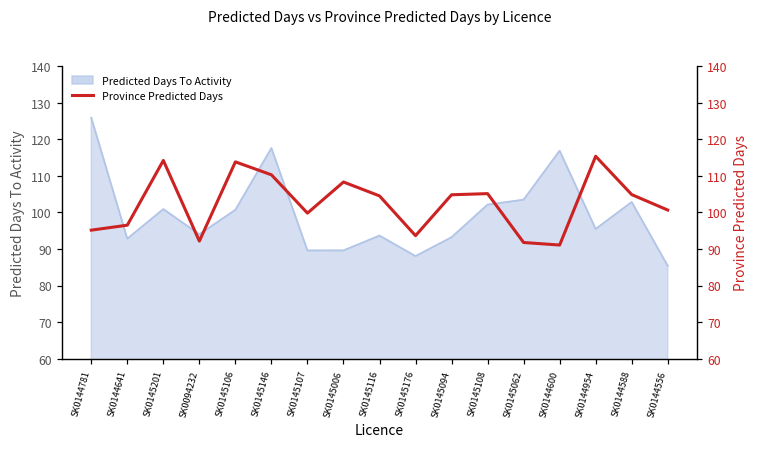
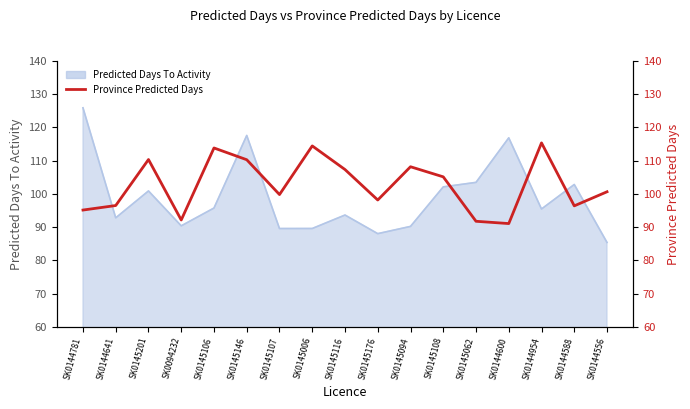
Predicted Days To Activity, SK0094232: 94 -> 90
Predicted Days To Activity, SK0145106: 101 -> 96
Predicted Days To Activity, SK0145094: 93 -> 90
Province Predicted Days, SK0145201: 114 -> 110
Province Predicted Days, SK0145006: 108 -> 114
Province Predicted Days, SK0145116: 105 -> 107
Province Predicted Days, SK0145176: 94 -> 98
Province Predicted Days, SK0145094: 105 -> 108
Province Predicted Days, SK0144588: 105 -> 96
